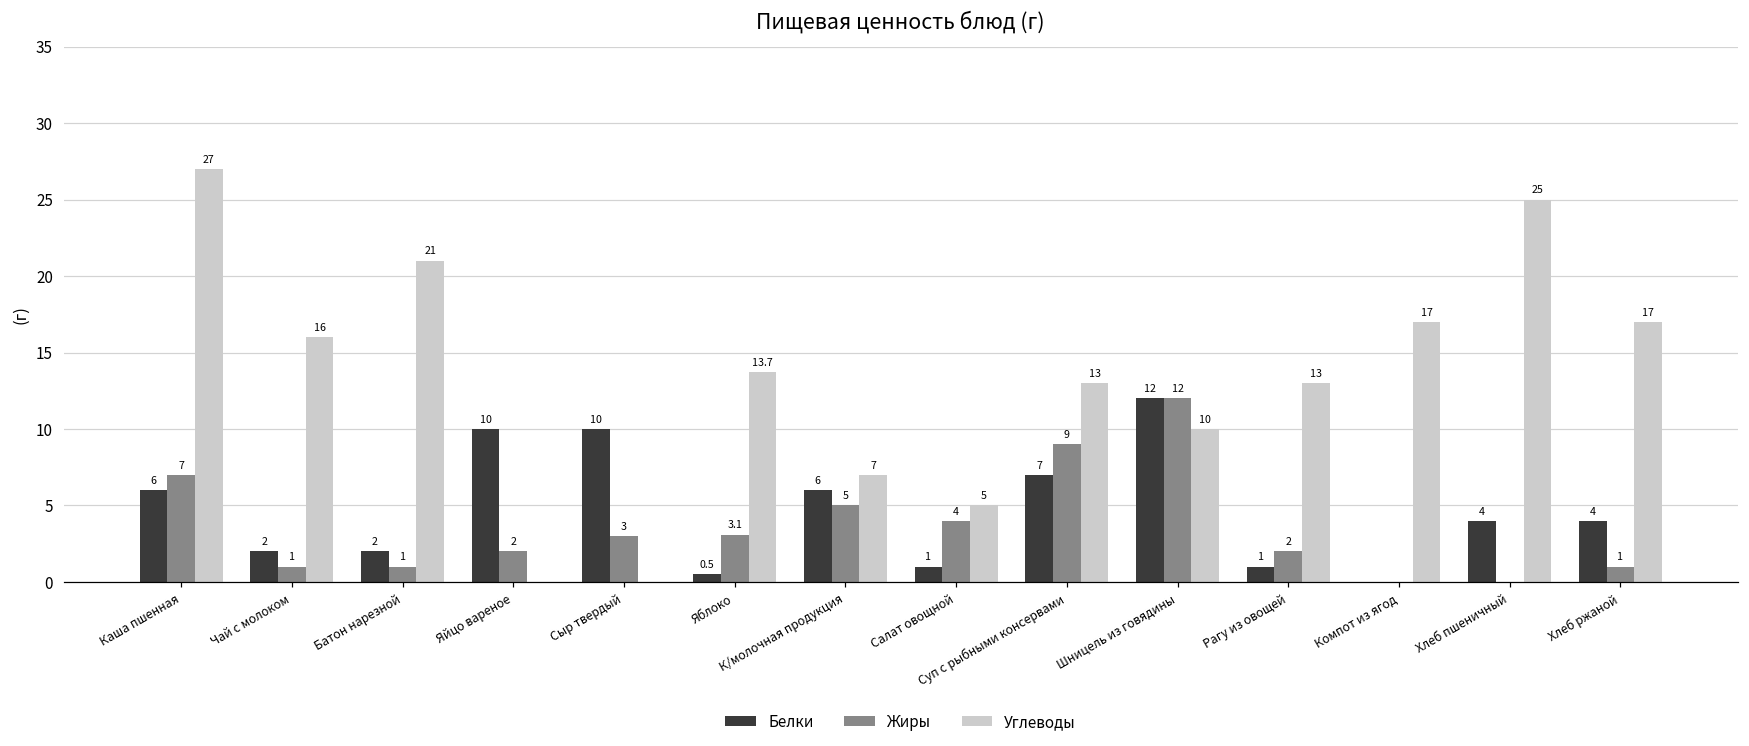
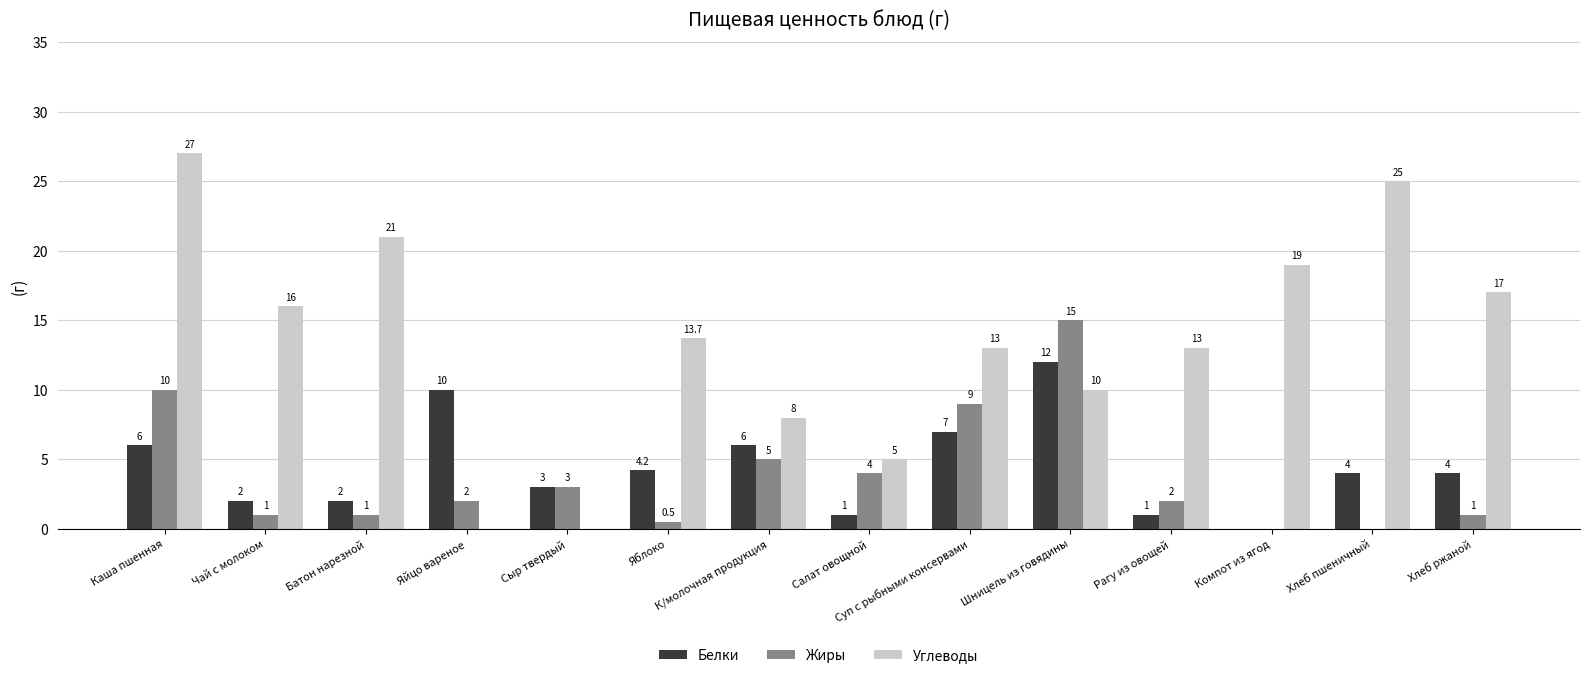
Жиры, Каша пшенная: 7 -> 10
Белки, Сыр твердый: 10 -> 3
Белки, Яблоко: 0.5 -> 4.2
Жиры, Яблоко: 3.1 -> 0.5
Углеводы, К/молочная продукция: 7 -> 8
Жиры, Шницель из говядины: 12 -> 15
Углеводы, Компот из ягод: 17 -> 19
